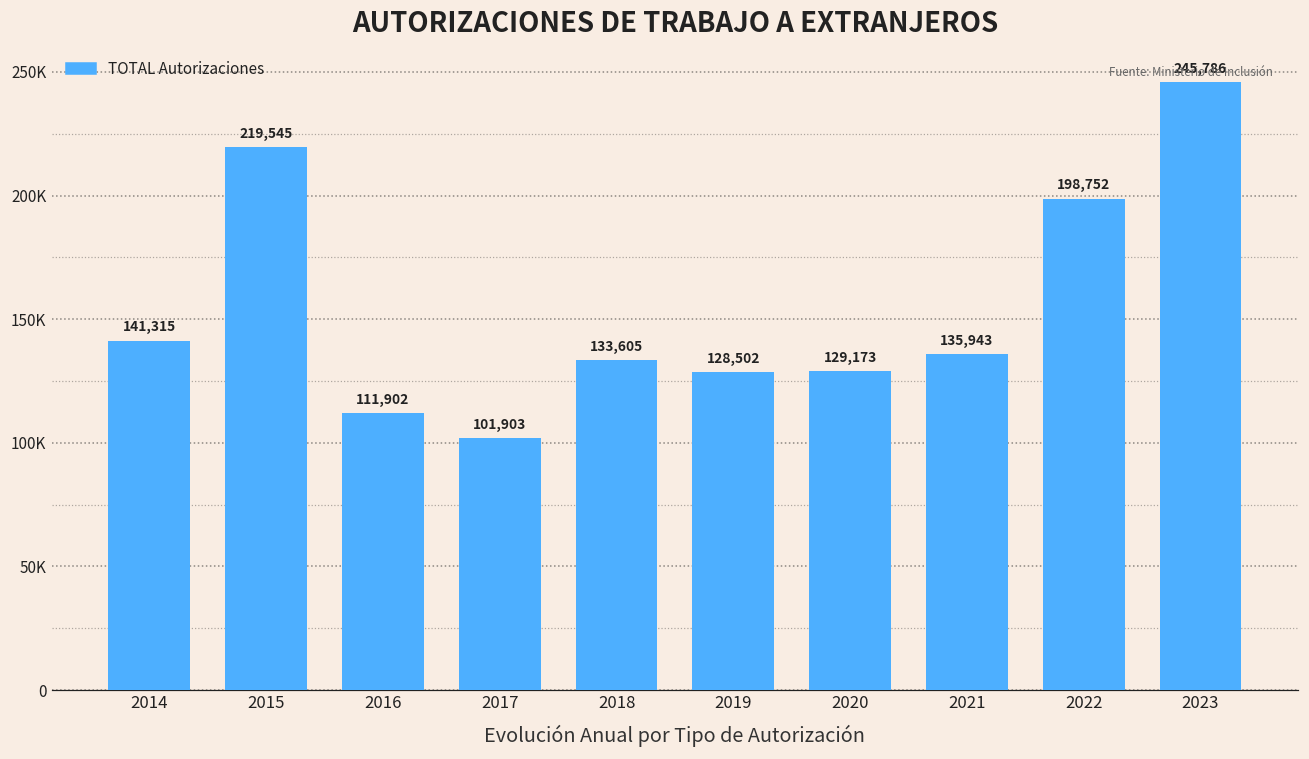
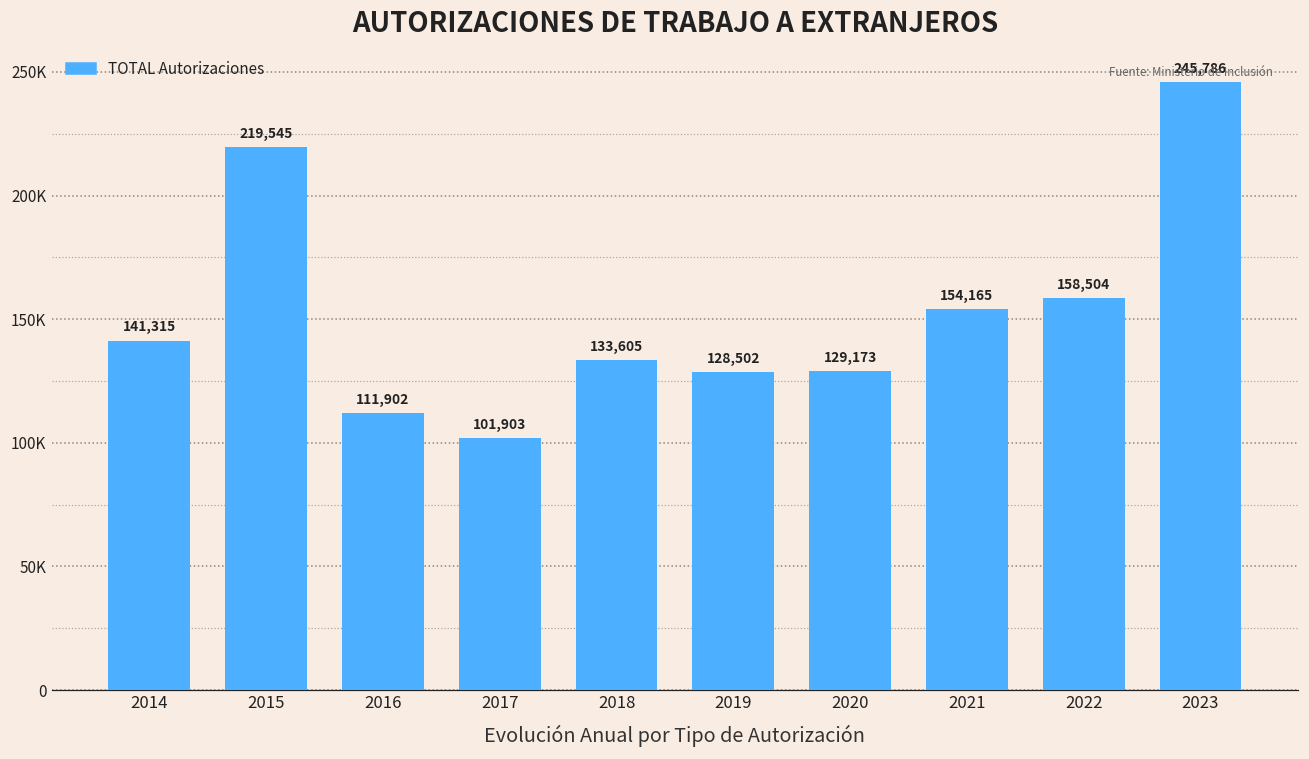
2021: 135,943 -> 154,165
2022: 198,752 -> 158,504
